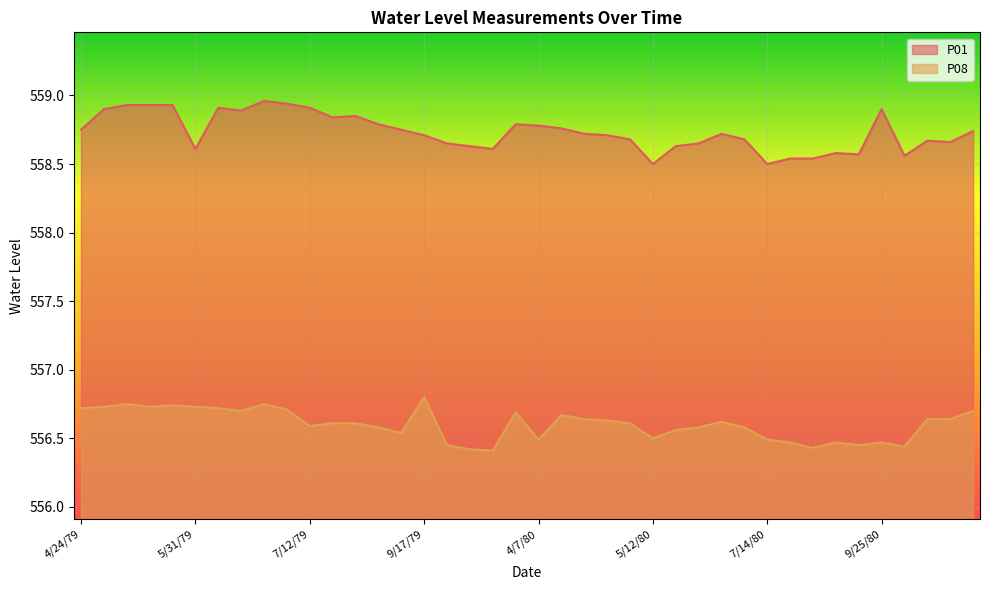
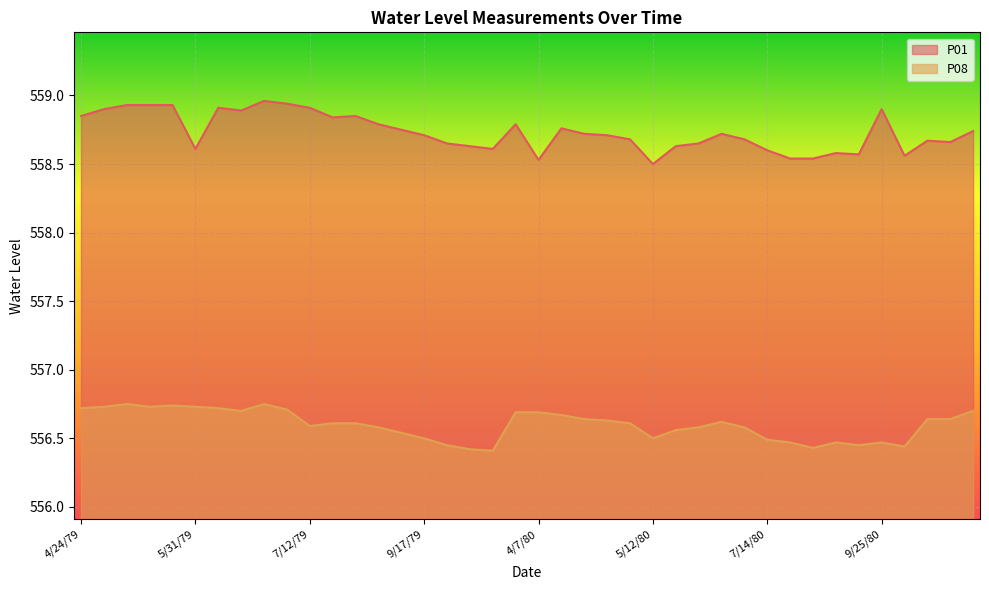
P01, 4/24/79: 558.75 -> 558.85
P08, 9/17/79: 556.8 -> 556.5
P01, 4/7/80: 558.78 -> 558.53
P08, 4/7/80: 556.49 -> 556.69
P01, 7/14/80: 558.5 -> 558.6
